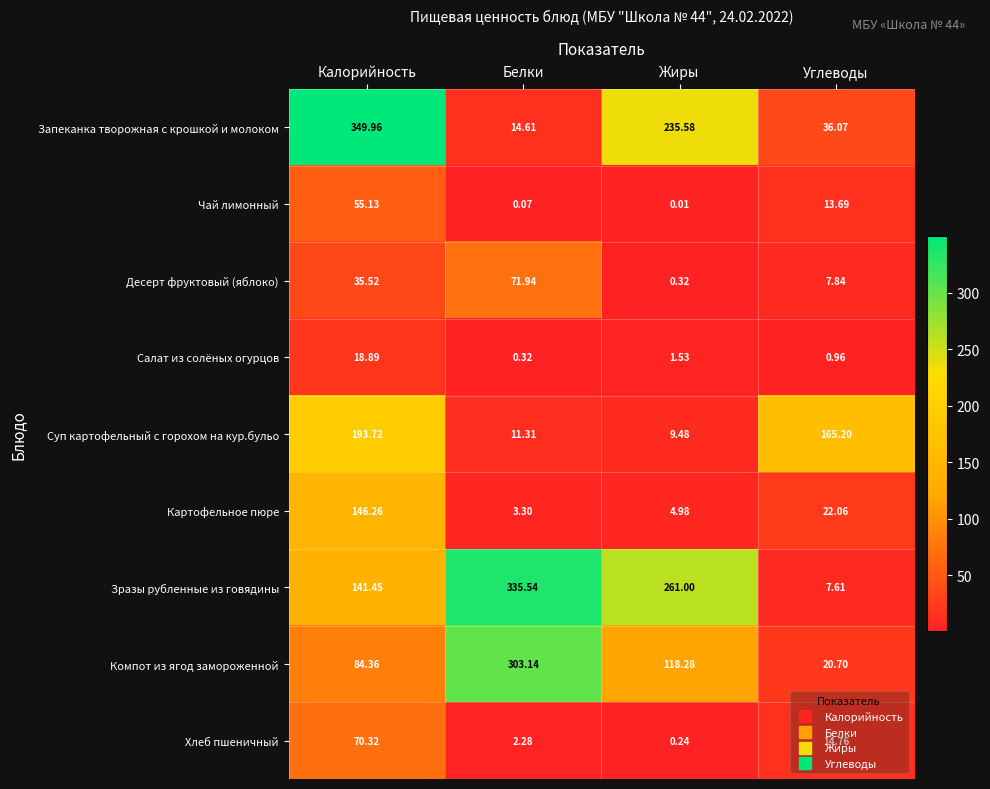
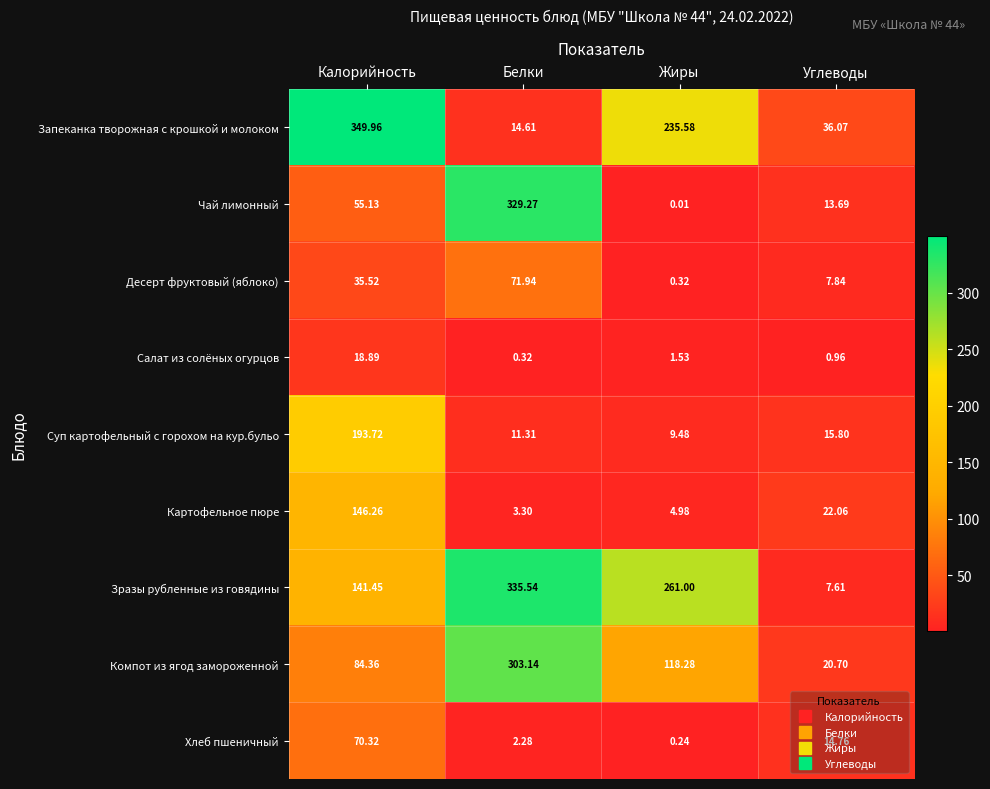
Чай лимонный, Белки: 0.07 -> 329.27
Суп картофельный с горохом на кур.бульо, Углеводы: 165.20 -> 15.80
